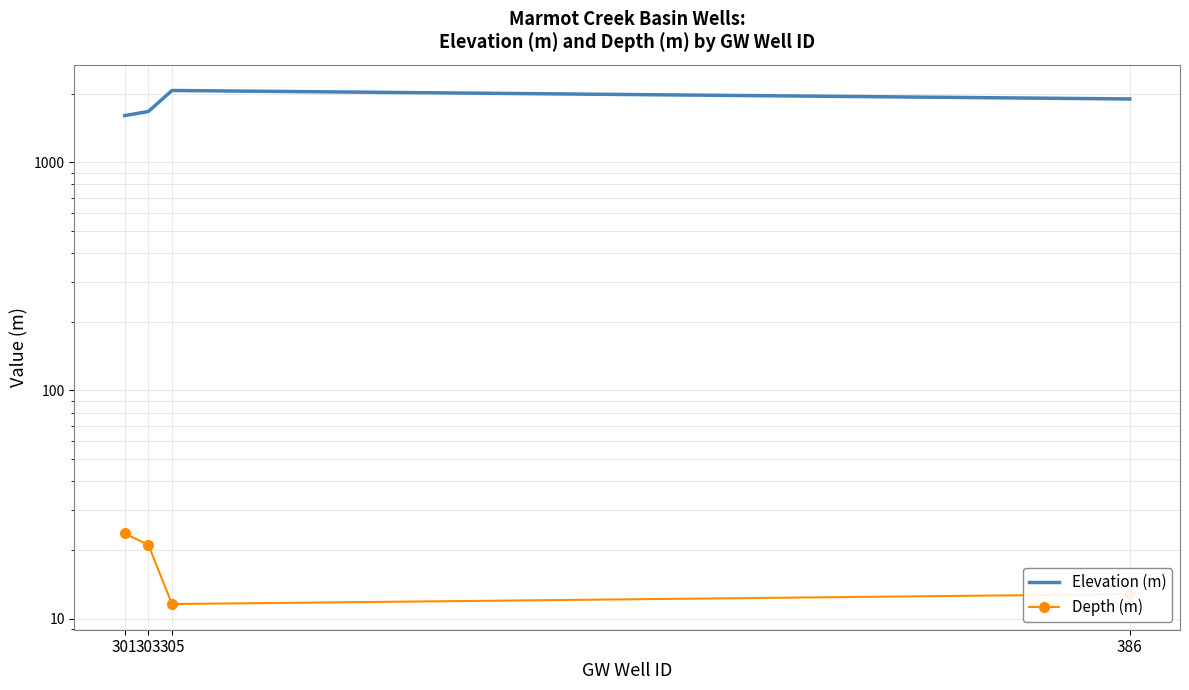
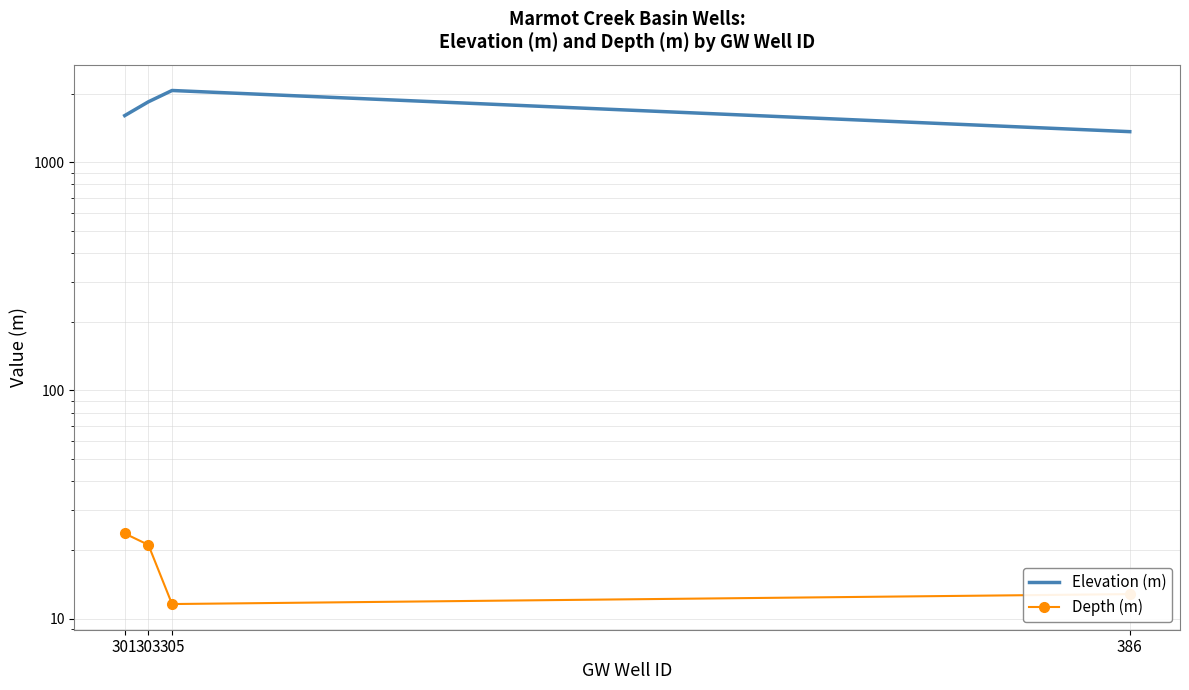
Elevation (m), 303: 1700 -> 1800
Elevation (m), 386: 1900 -> 1400
